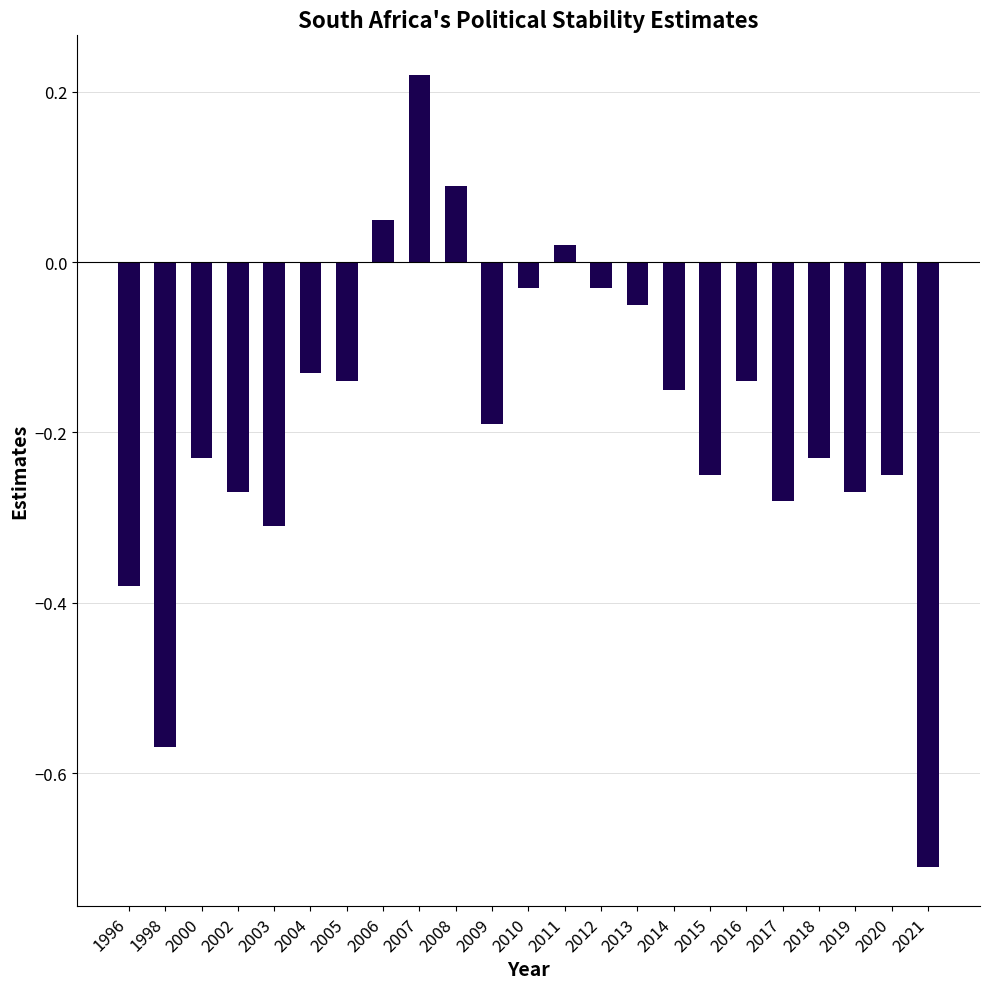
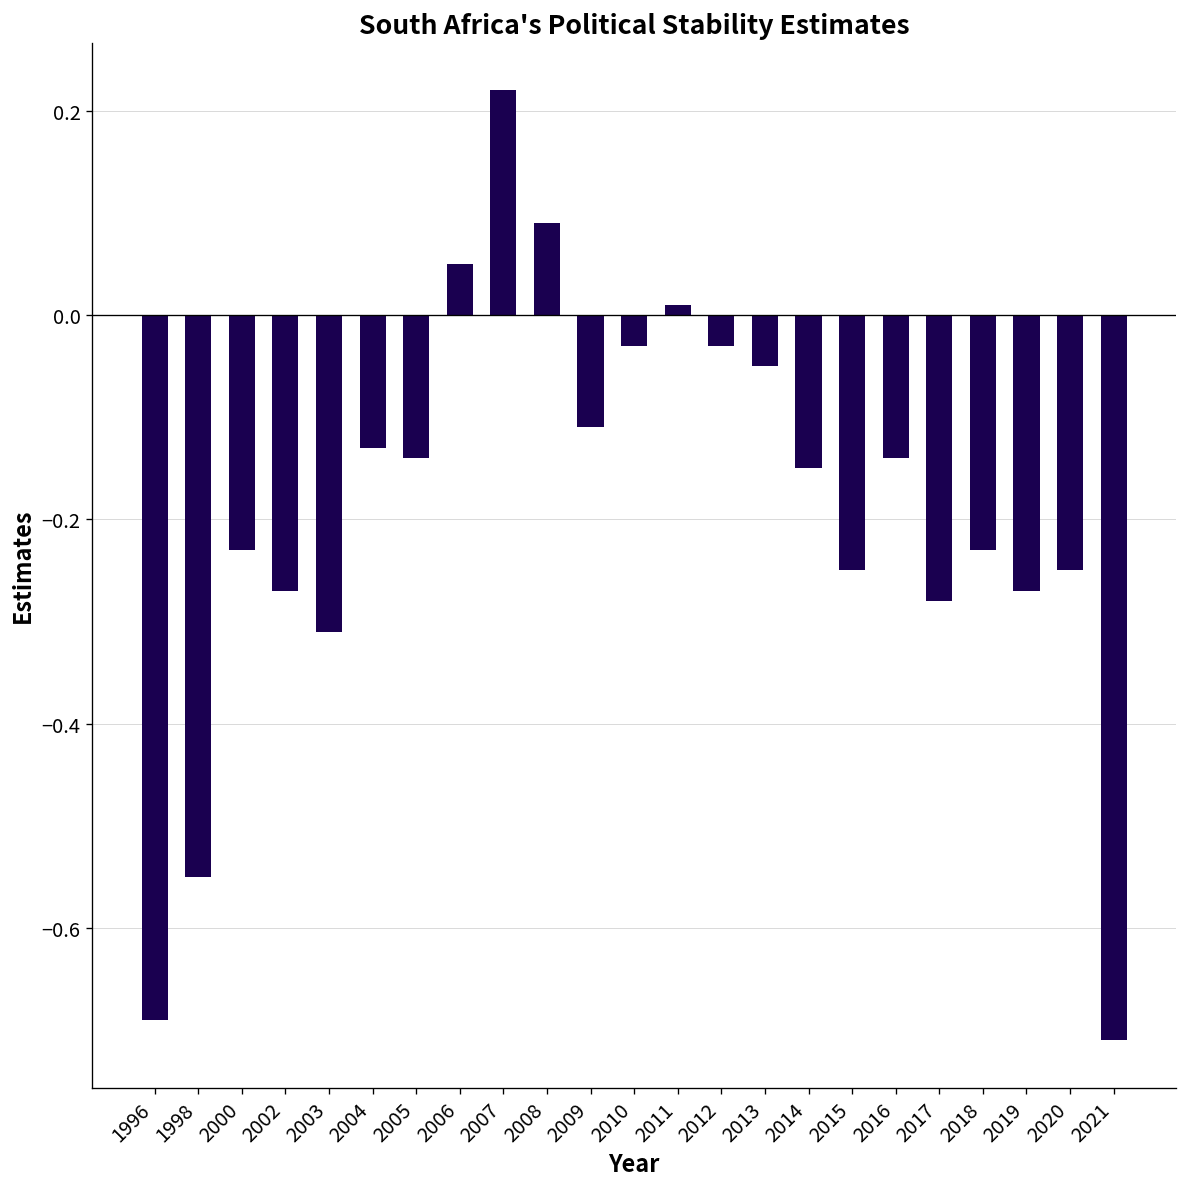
1996: -0.38 -> -0.69
1998: -0.57 -> -0.55
2009: -0.19 -> -0.11
2011: 0.02 -> 0.01
